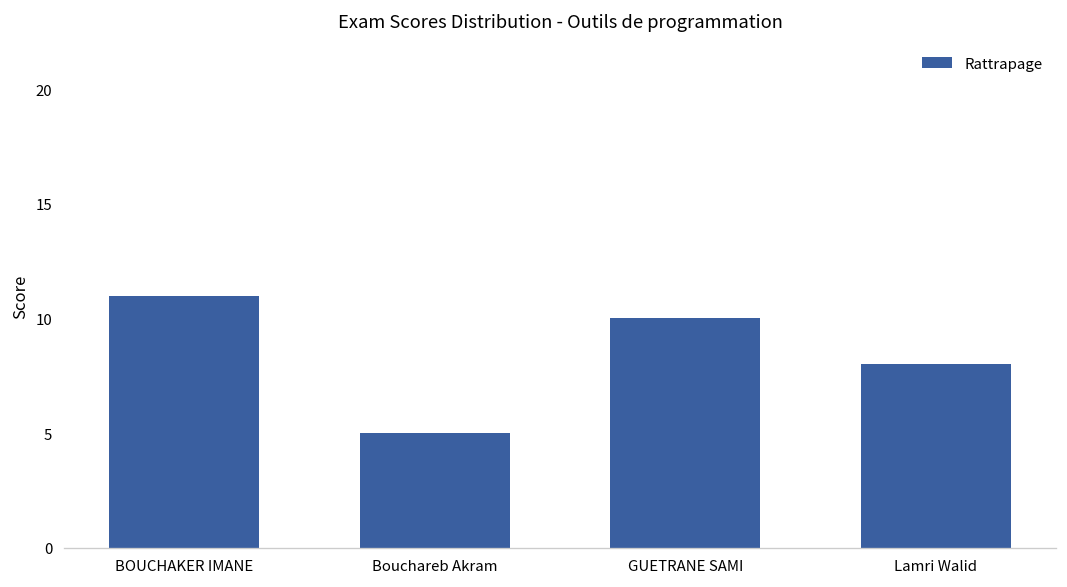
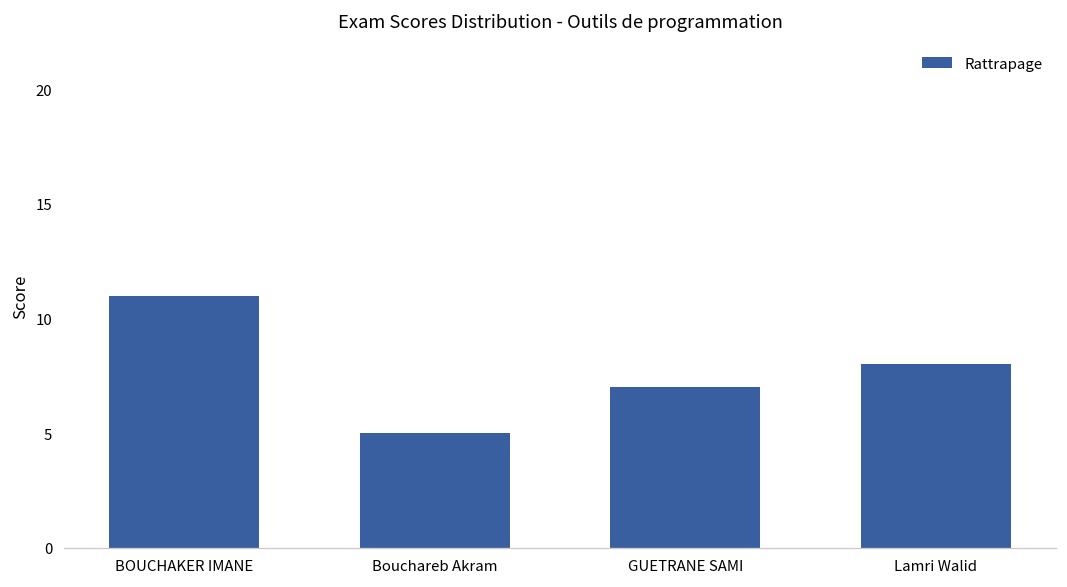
GUETRANE SAMI: 10 -> 7
